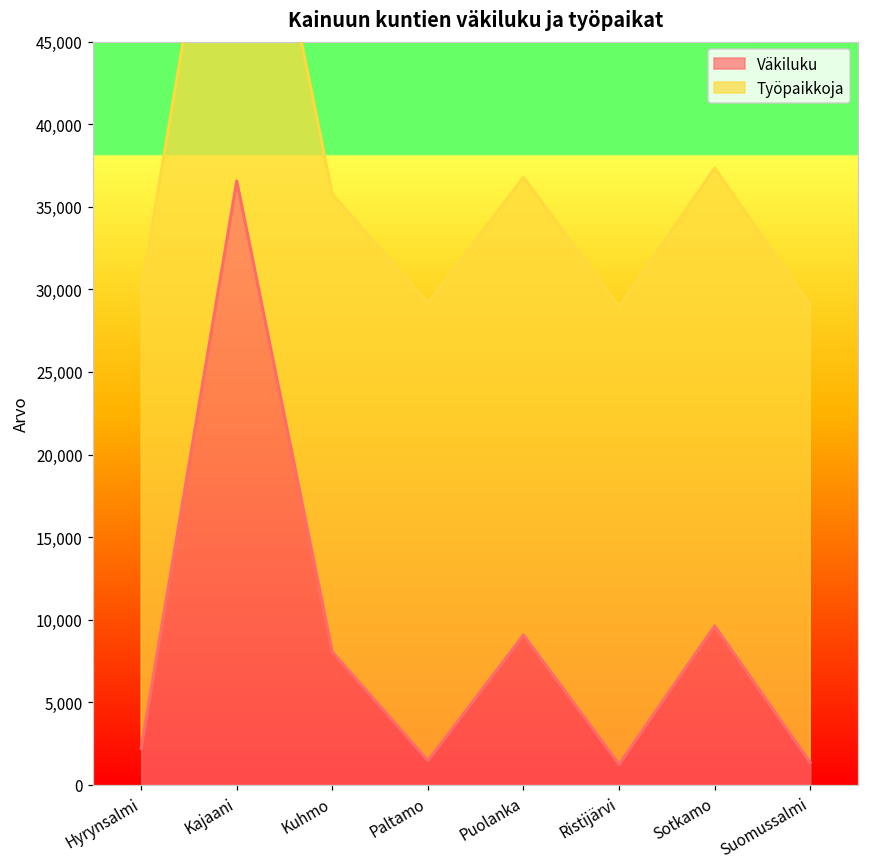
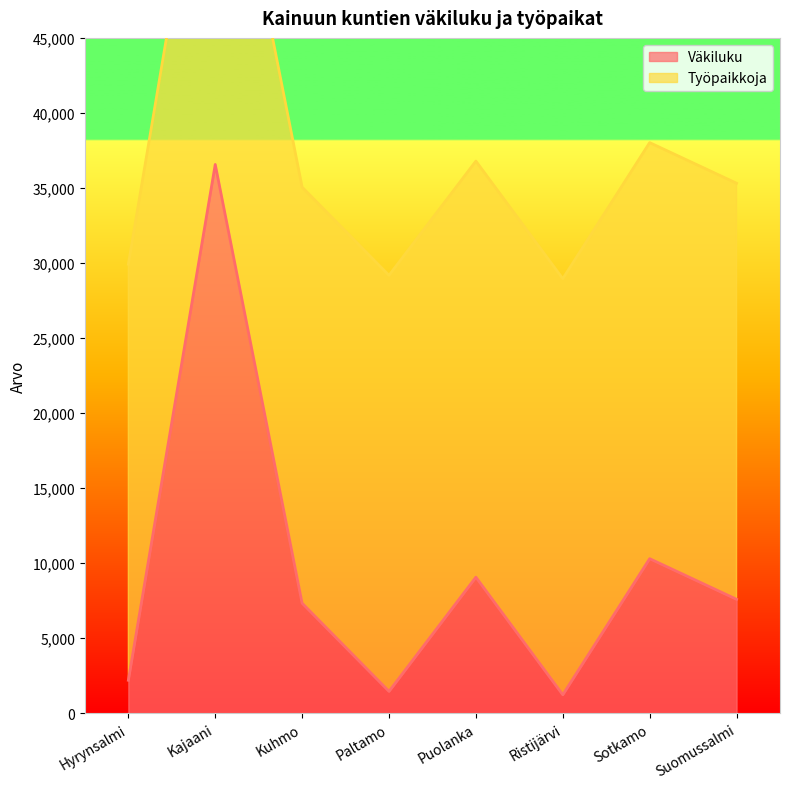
Väkiluku, Kuhmo: 8,000 -> 7,300
Väkiluku, Sotkamo: 9,600 -> 10,300
Väkiluku, Suomussalmi: 1,300 -> 7,600
